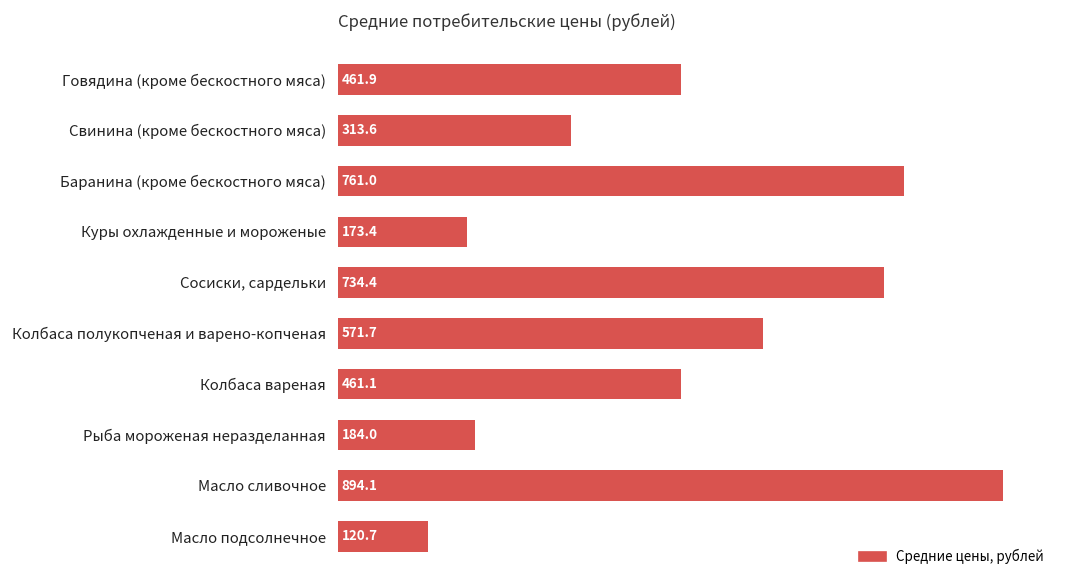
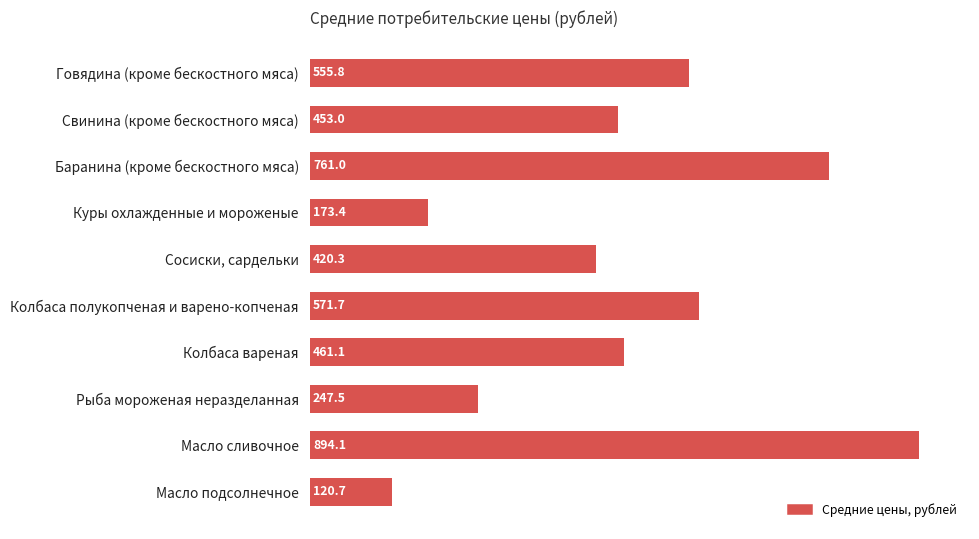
Говядина (кроме бескостного мяса): 461.9 -> 555.8
Свинина (кроме бескостного мяса): 313.6 -> 453.0
Сосиски, сардельки: 734.4 -> 420.3
Рыба мороженая неразделанная: 184.0 -> 247.5
